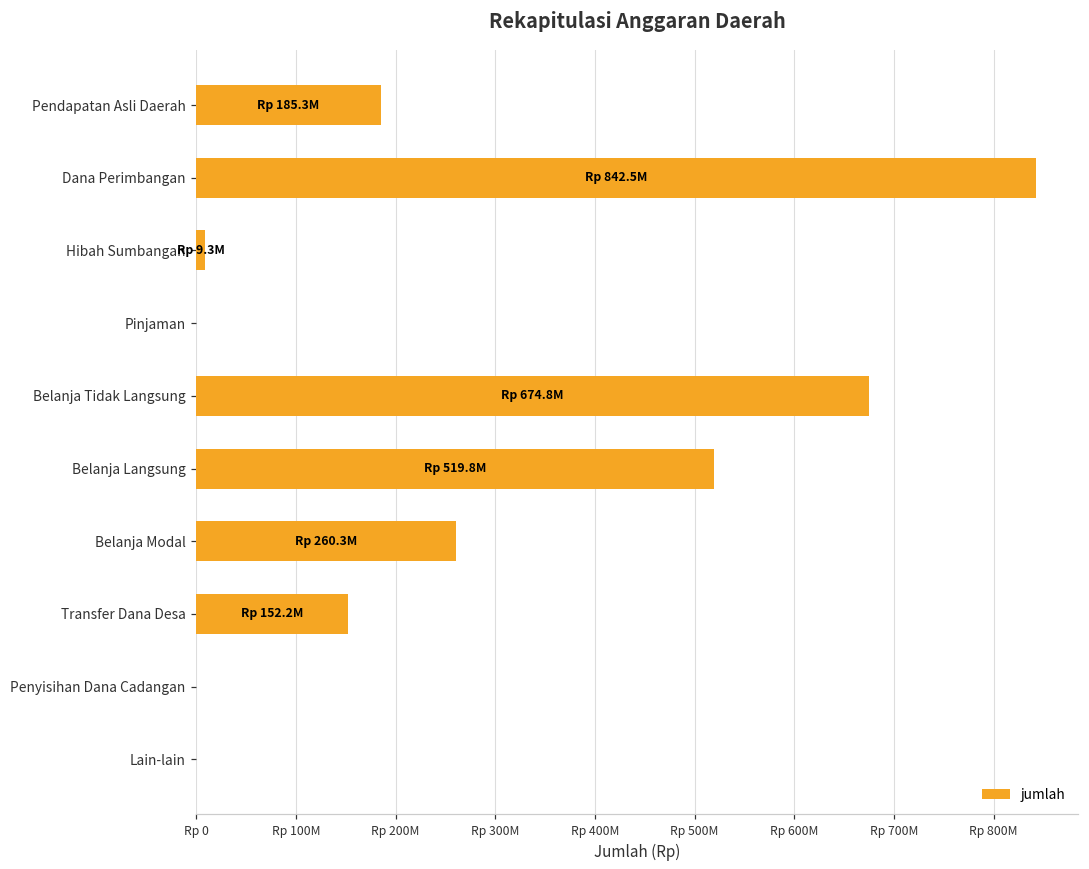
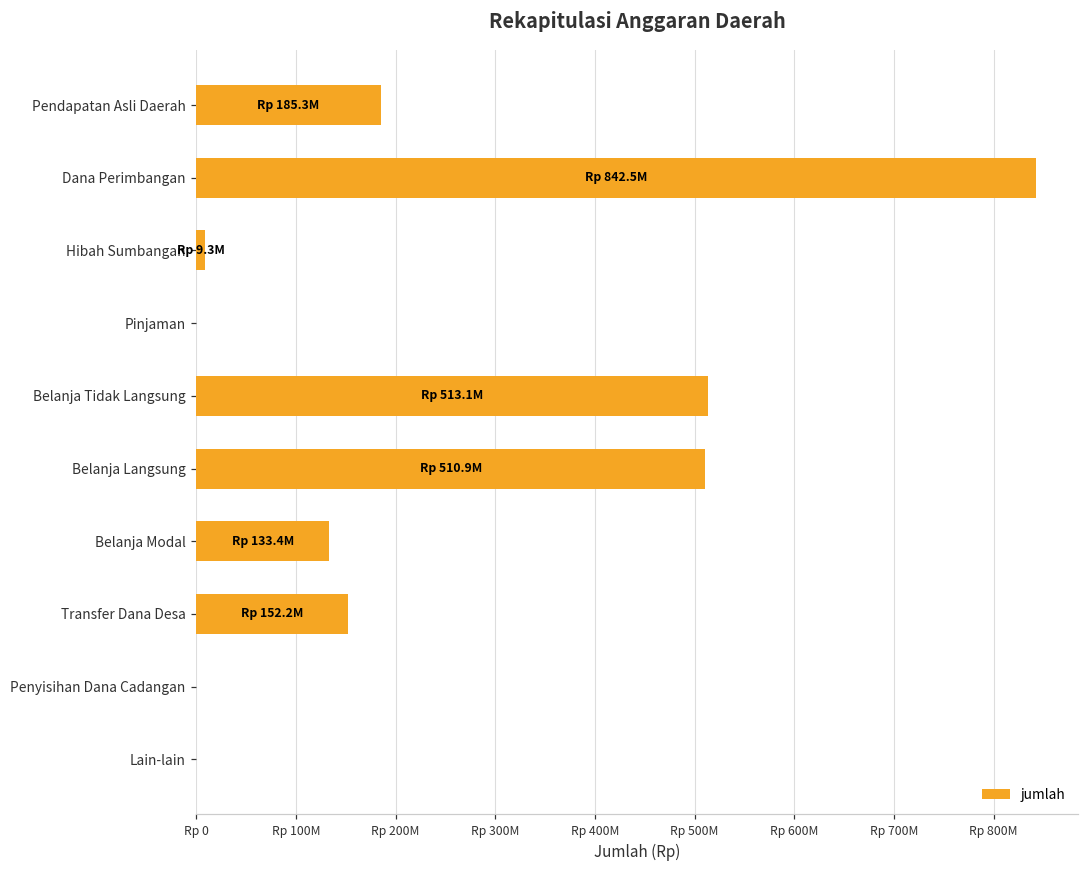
Belanja Tidak Langsung: 674.8M -> 513.1M
Belanja Langsung: 519.8M -> 510.9M
Belanja Modal: 260.3M -> 133.4M
